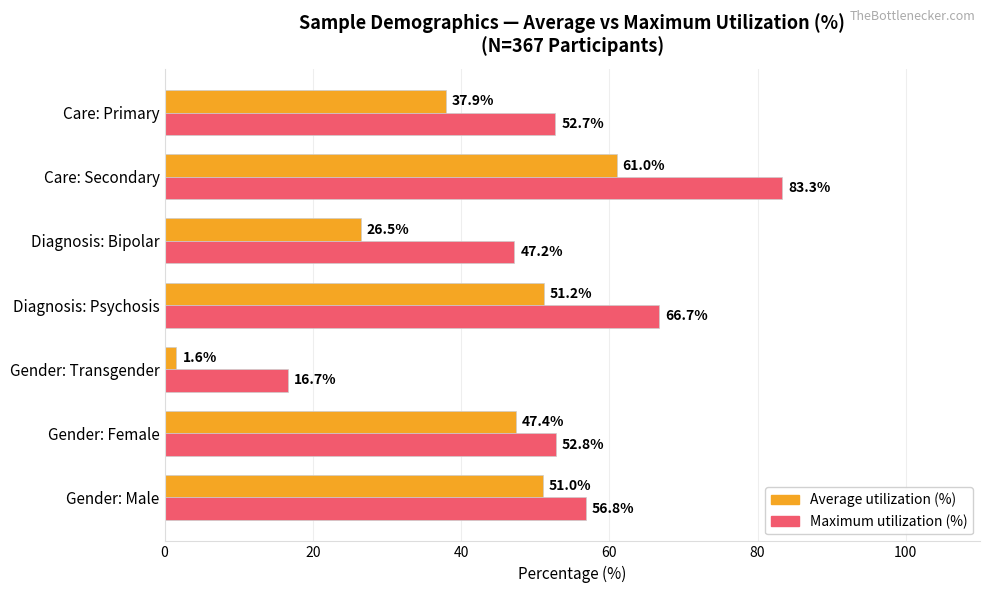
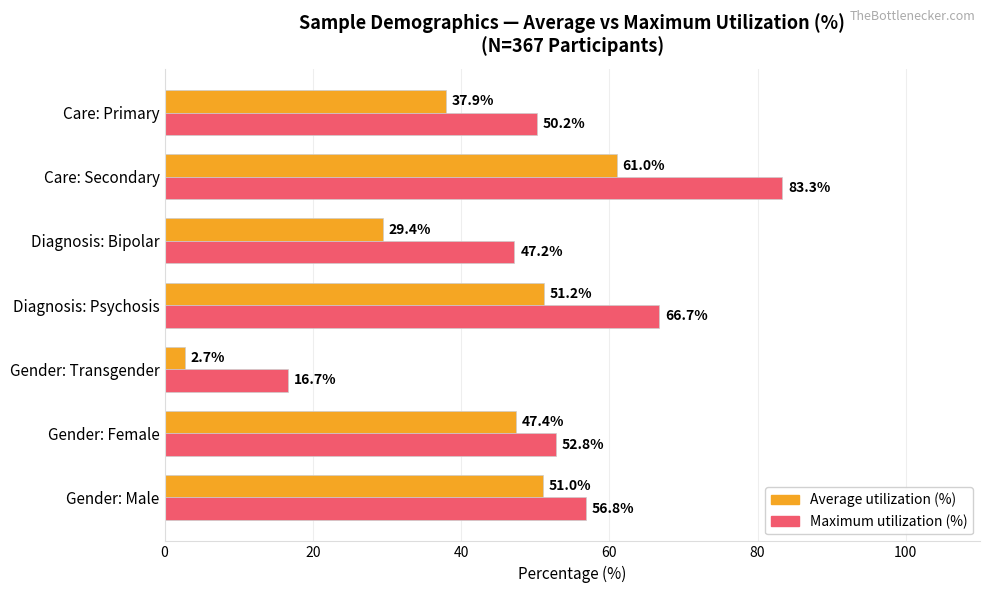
Maximum utilization (%), Care: Primary: 52.7% -> 50.2%
Average utilization (%), Diagnosis: Bipolar: 26.5% -> 29.4%
Average utilization (%), Gender: Transgender: 1.6% -> 2.7%
